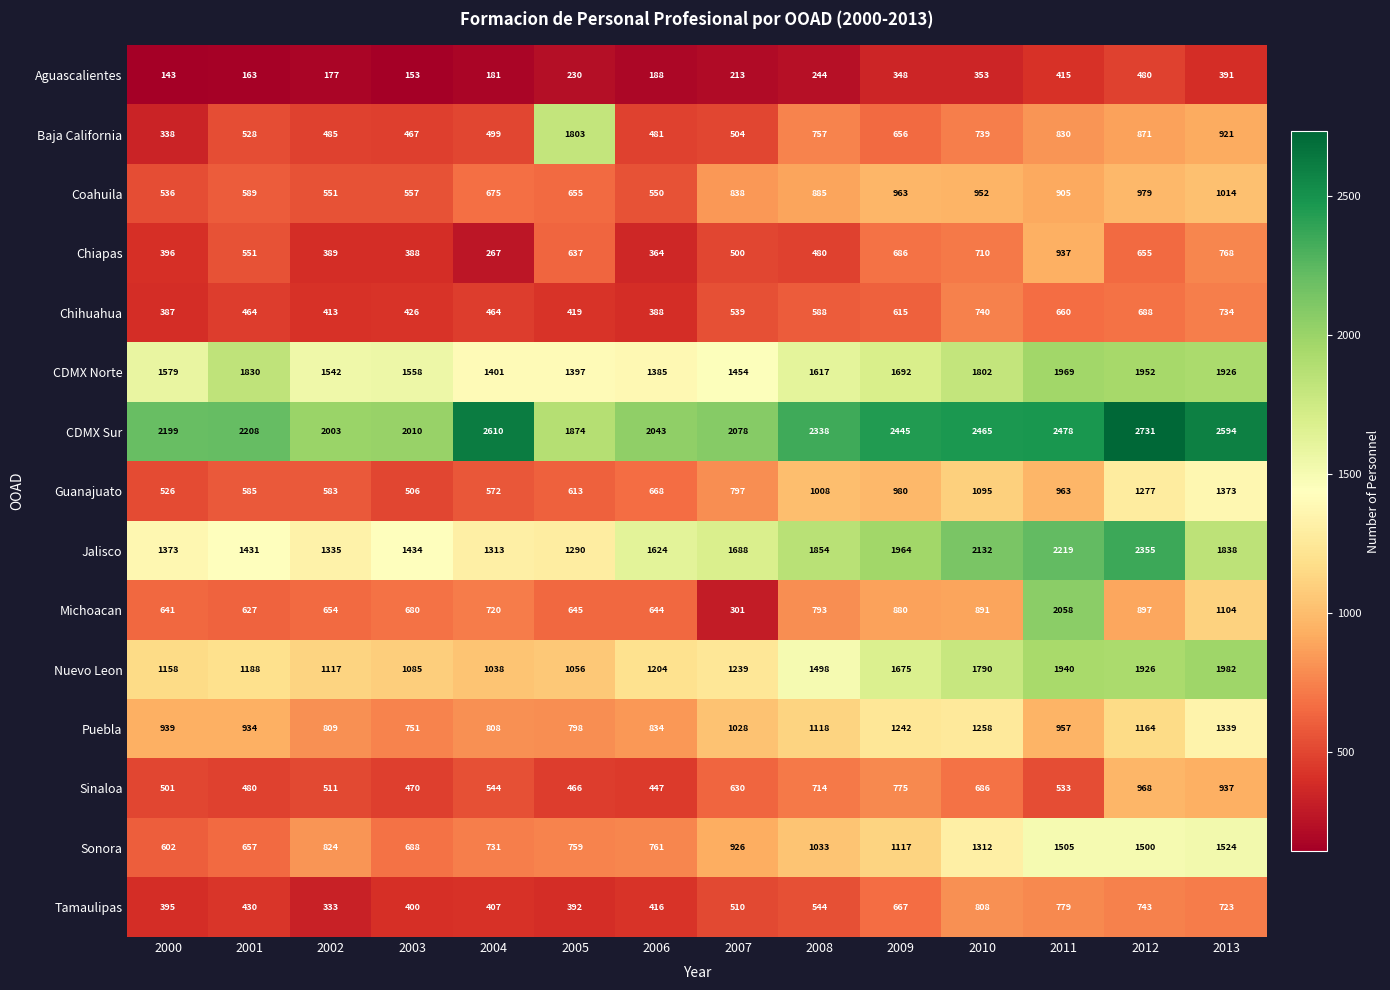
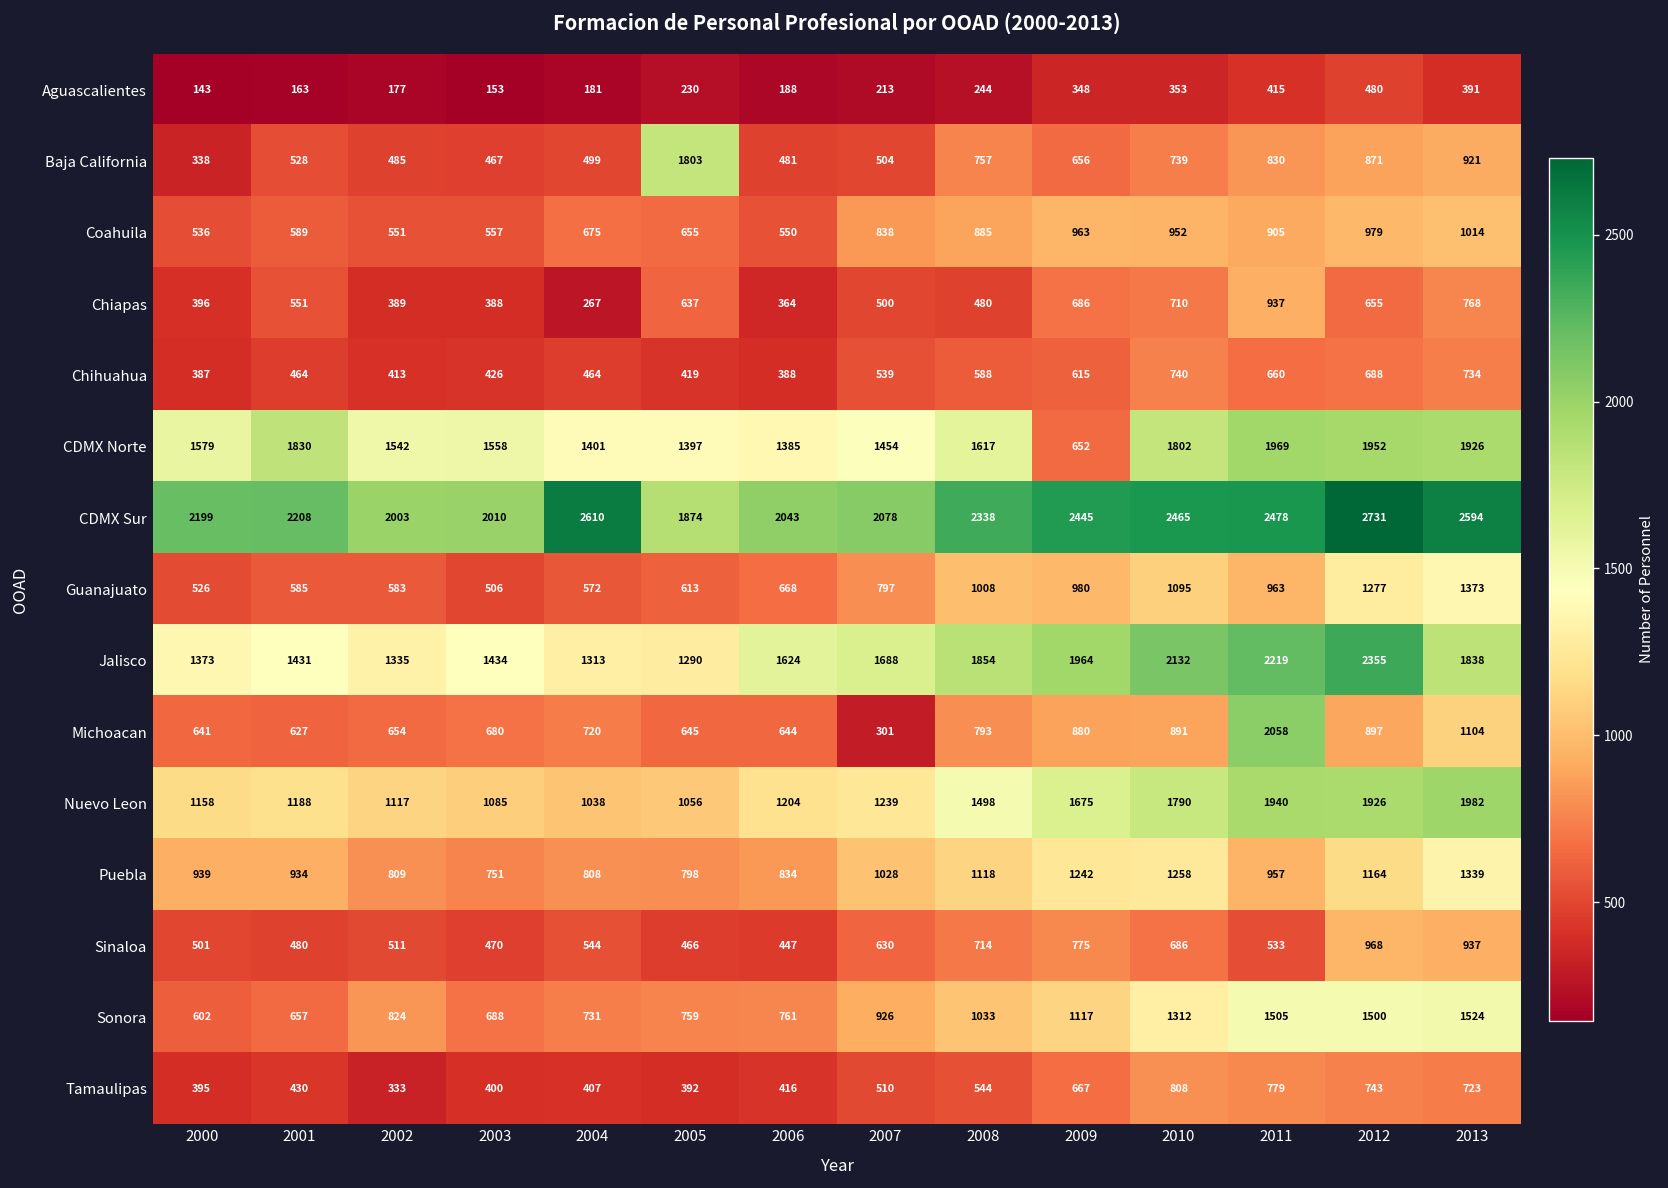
CDMX Norte, 2009: 1692 -> 652
